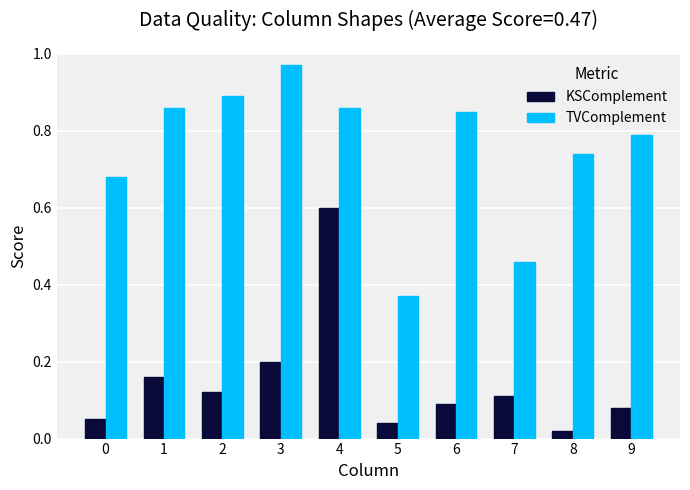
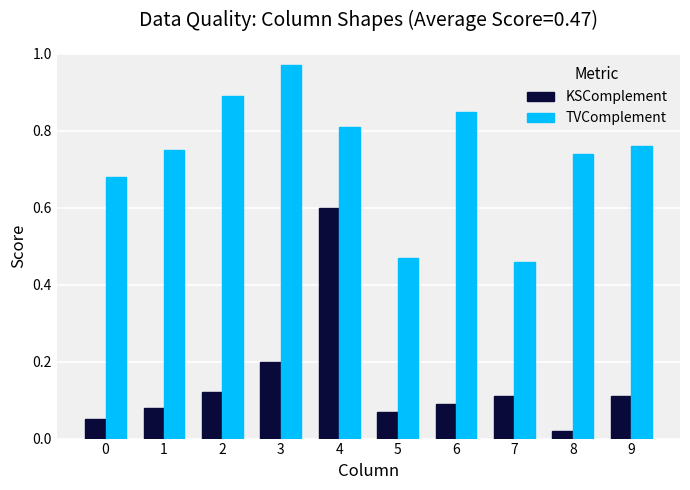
KSComplement, 1: 0.16 -> 0.08
TVComplement, 1: 0.86 -> 0.75
TVComplement, 4: 0.86 -> 0.81
KSComplement, 5: 0.04 -> 0.07
TVComplement, 5: 0.37 -> 0.47
KSComplement, 9: 0.08 -> 0.11
TVComplement, 9: 0.79 -> 0.76
